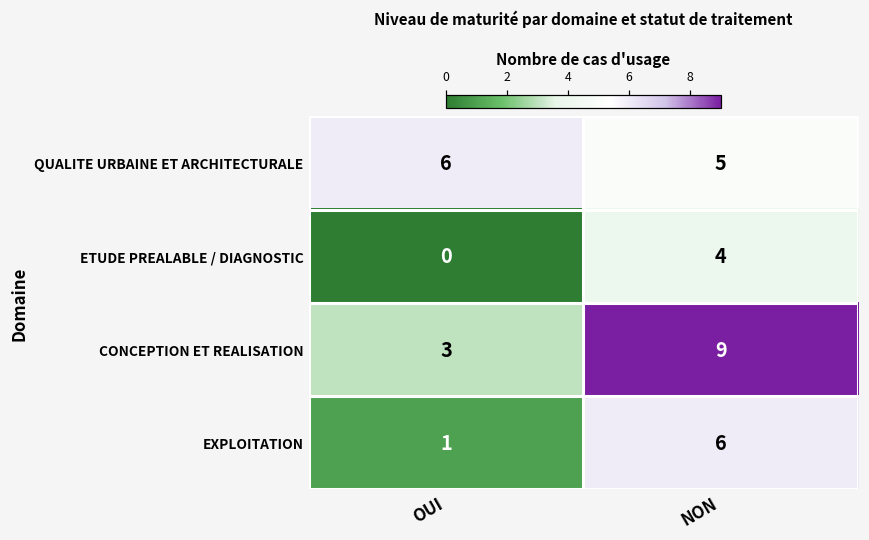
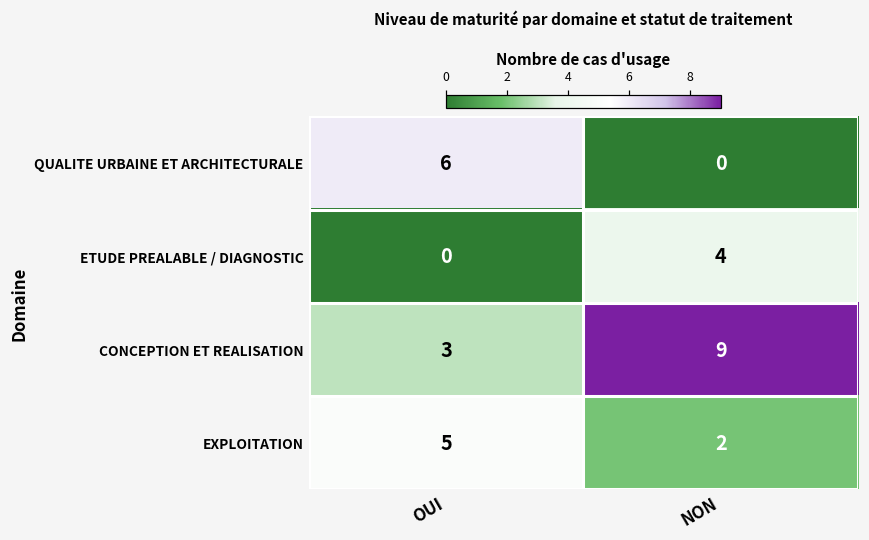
QUALITE URBAINE ET ARCHITECTURALE, NON: 5 -> 0
EXPLOITATION, OUI: 1 -> 5
EXPLOITATION, NON: 6 -> 2
